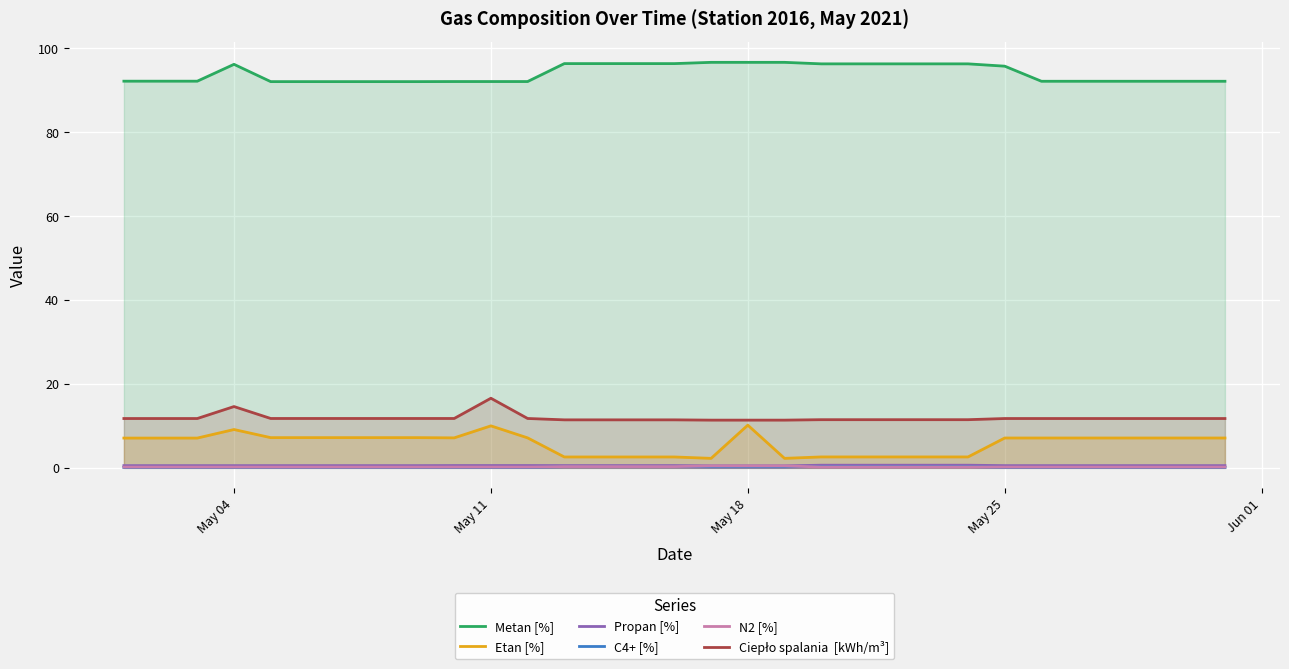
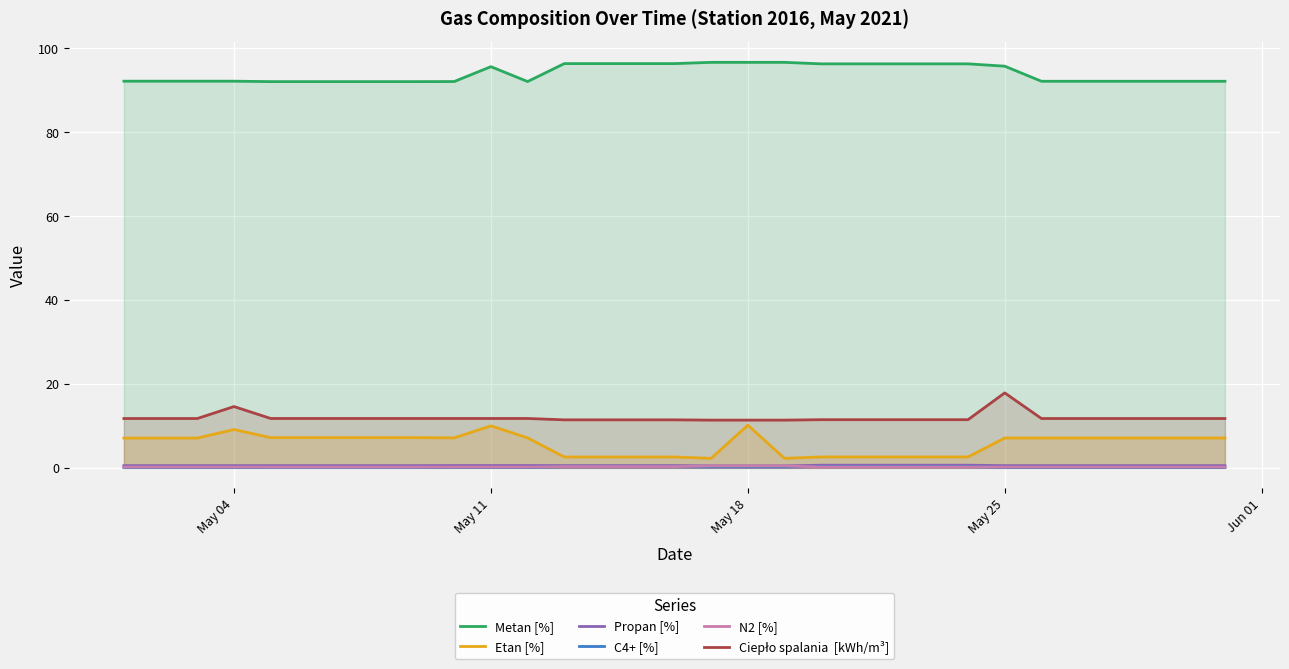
Metan [%], May 04: 96 -> 92
Metan [%], May 11: 92 -> 96
Ciepło spalania [kWh/m³], May 11: 17 -> 12
Ciepło spalania [kWh/m³], May 25: 12 -> 18
